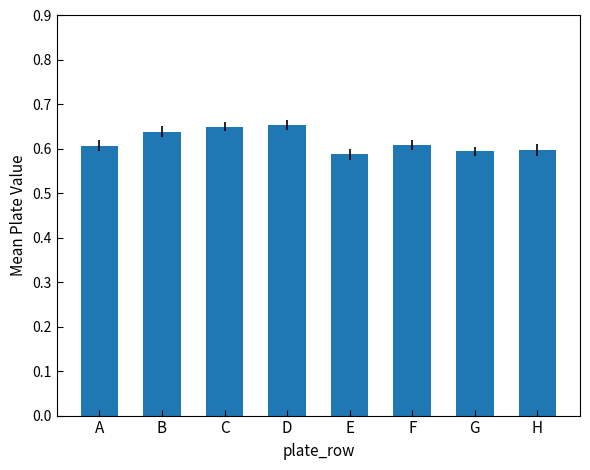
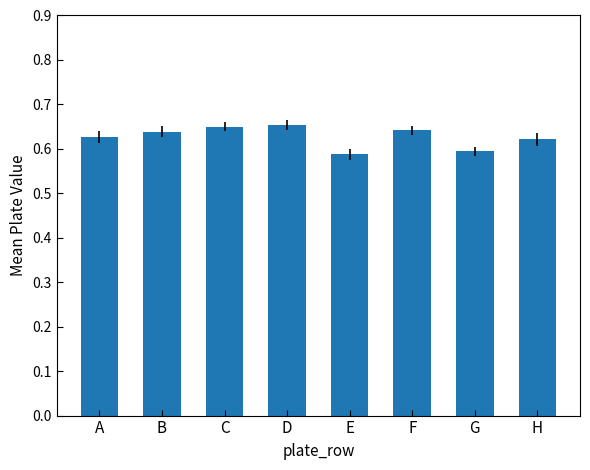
A: 0.61 -> 0.63
F: 0.61 -> 0.64
H: 0.60 -> 0.62
